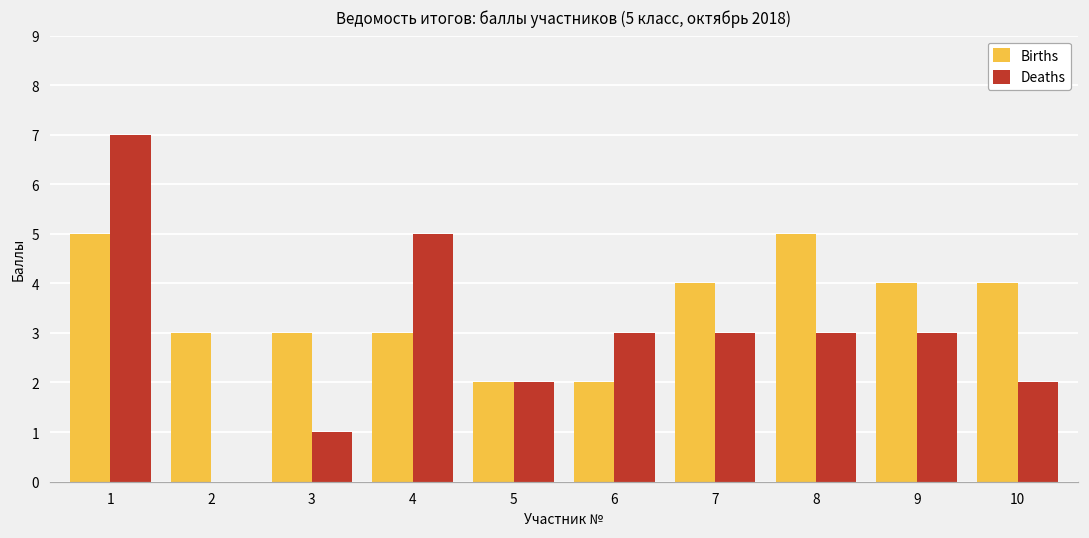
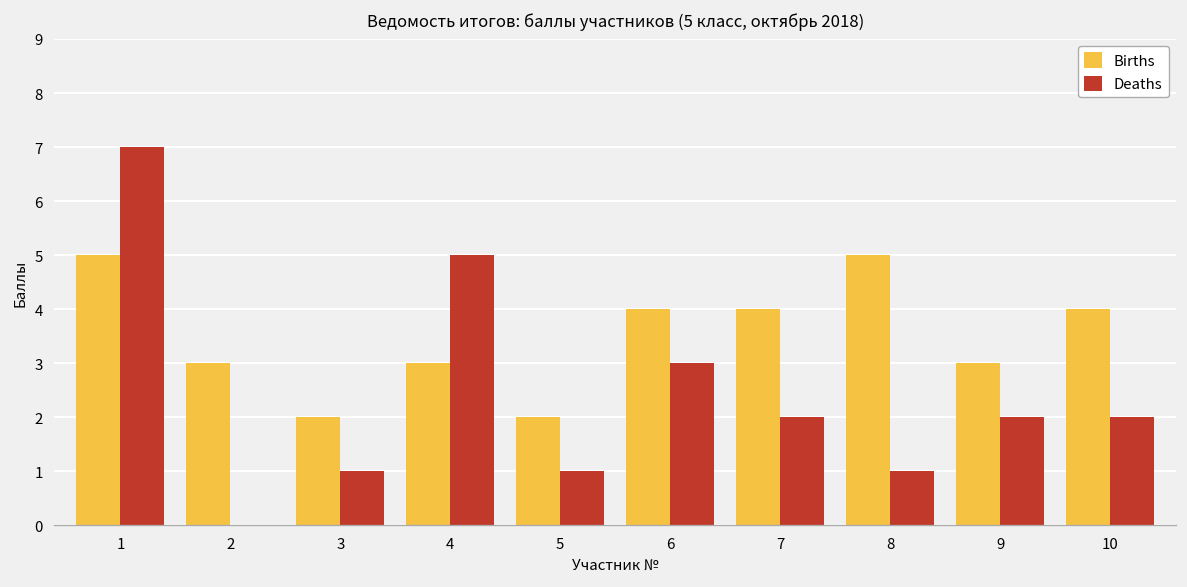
Births, 3: 3 -> 2
Deaths, 5: 2 -> 1
Births, 6: 2 -> 4
Deaths, 7: 3 -> 2
Deaths, 8: 3 -> 1
Births, 9: 4 -> 3
Deaths, 9: 3 -> 2
